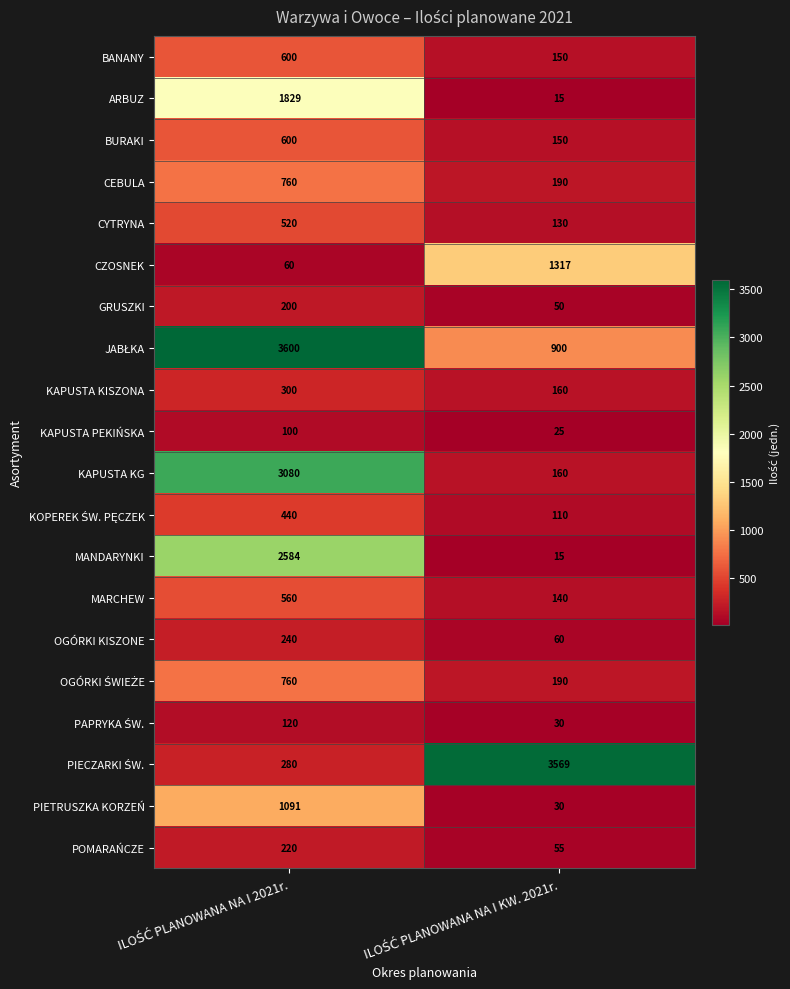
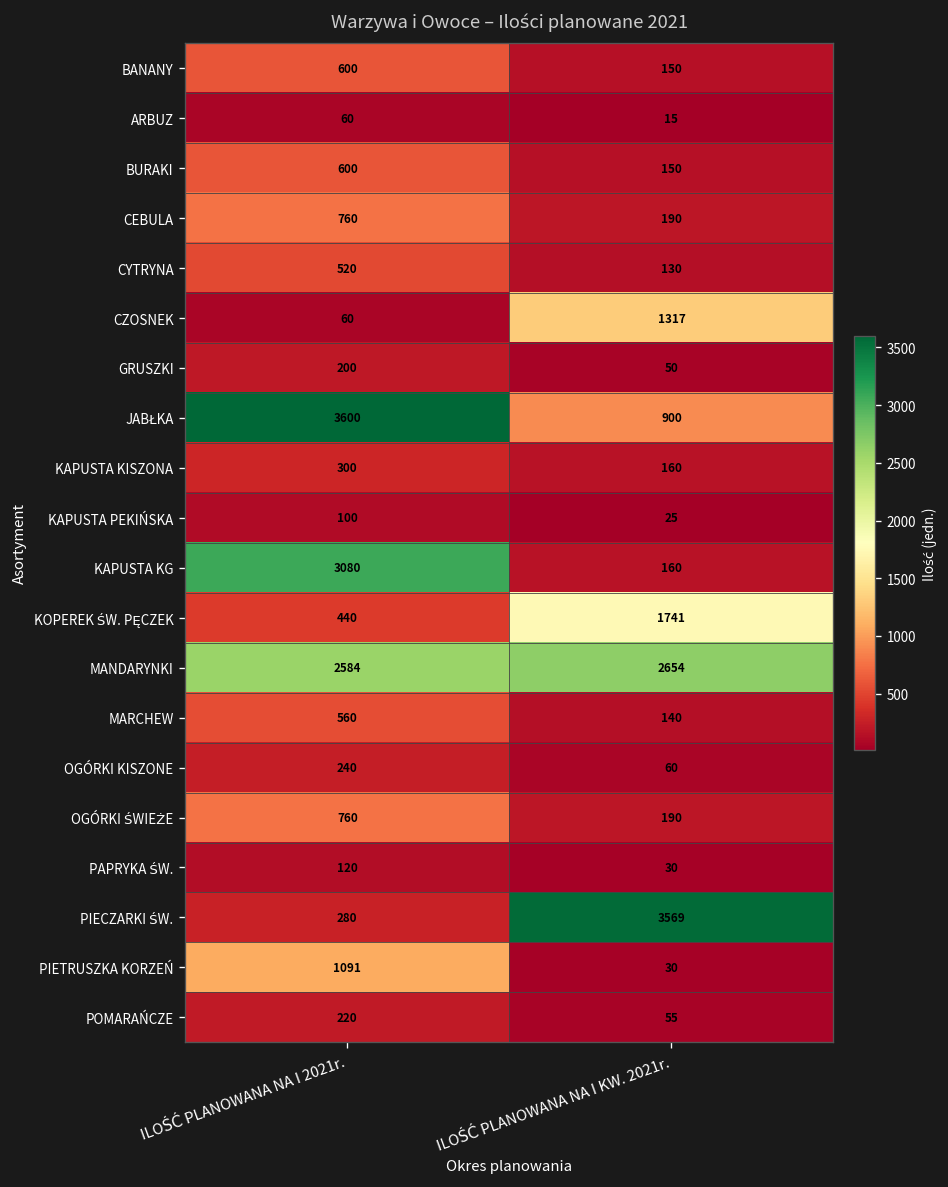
ARBUZ, ILOŚĆ PLANOWANA NA I 2021r.: 1829 -> 60
KOPEREK ŚW. PĘCZEK, ILOŚĆ PLANOWANA NA I KW. 2021r.: 110 -> 1741
MANDARYNKI, ILOŚĆ PLANOWANA NA I KW. 2021r.: 15 -> 2654
